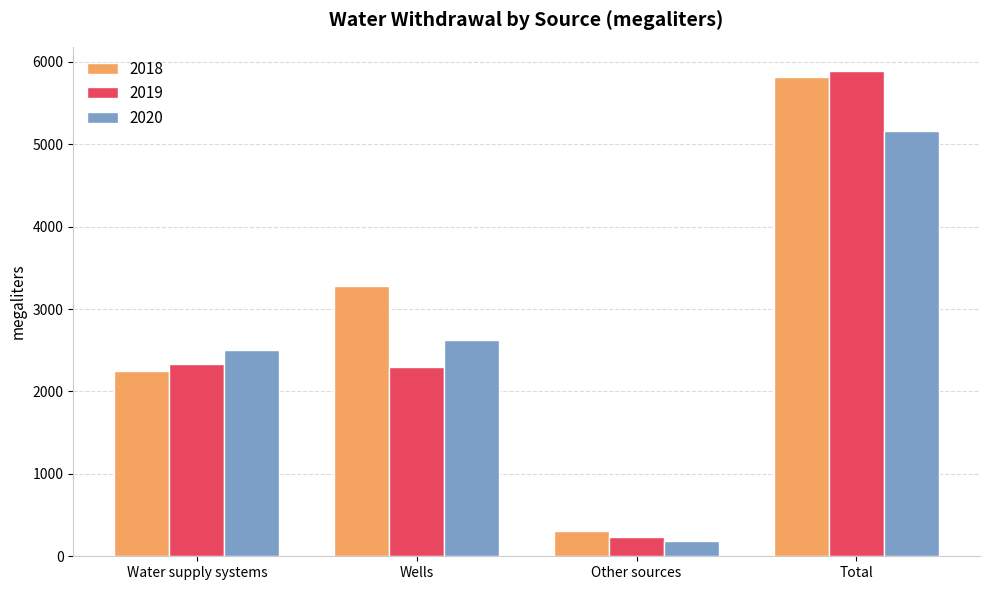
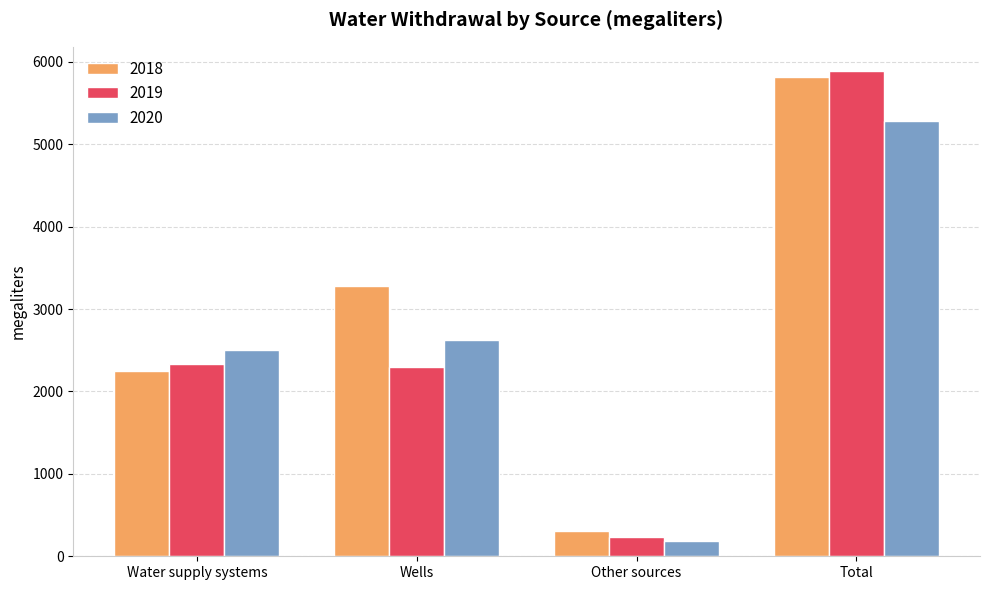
2020, Total: 5200 -> 5300
